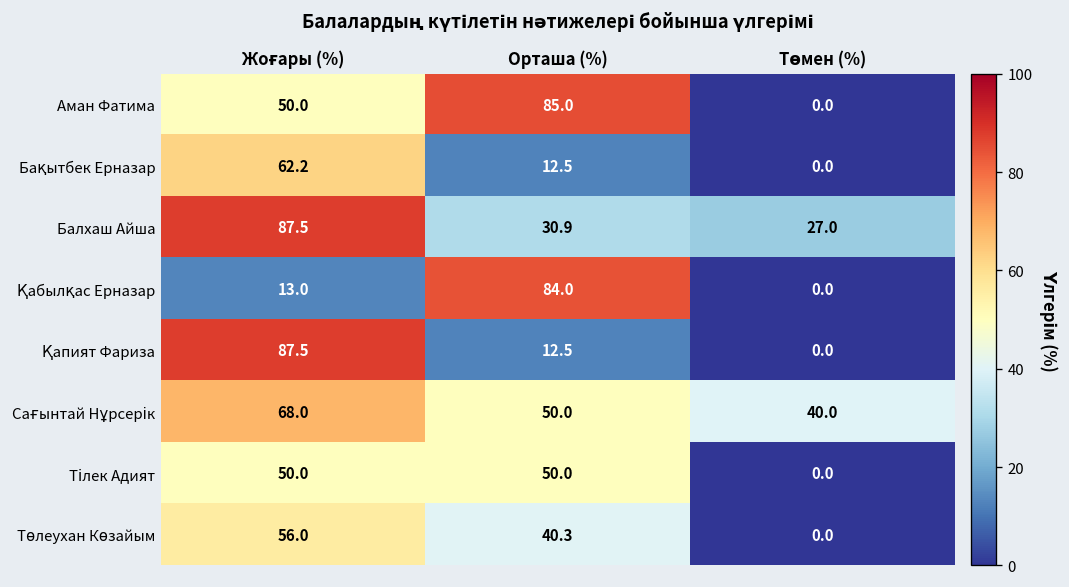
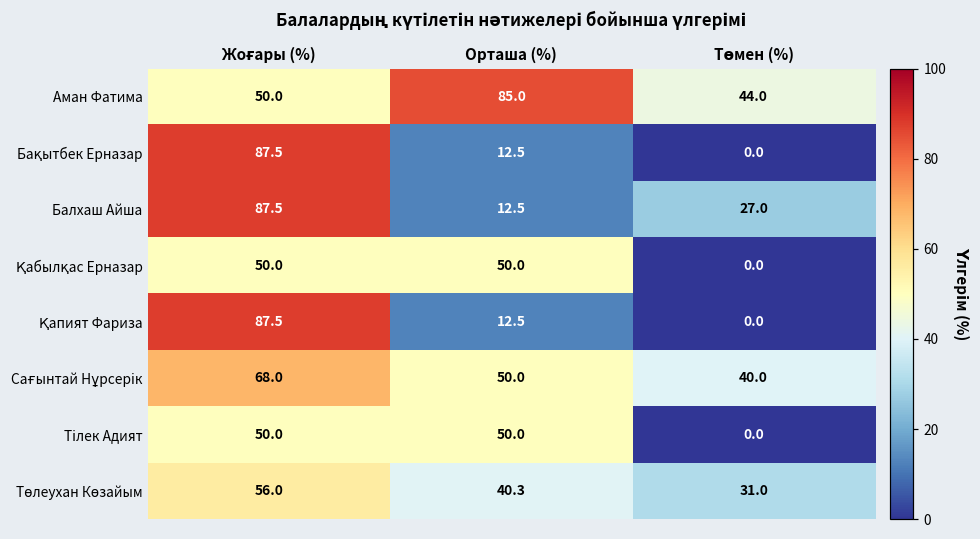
Аман Фатима, Төмен (%): 0.0 -> 44.0
Бақытбек Ерназар, Жоғары (%): 62.2 -> 87.5
Балхаш Айша, Орташа (%): 30.9 -> 12.5
Қабылқас Ерназар, Жоғары (%): 13.0 -> 50.0
Қабылқас Ерназар, Орташа (%): 84.0 -> 50.0
Төлеухан Көзайым, Төмен (%): 0.0 -> 31.0
